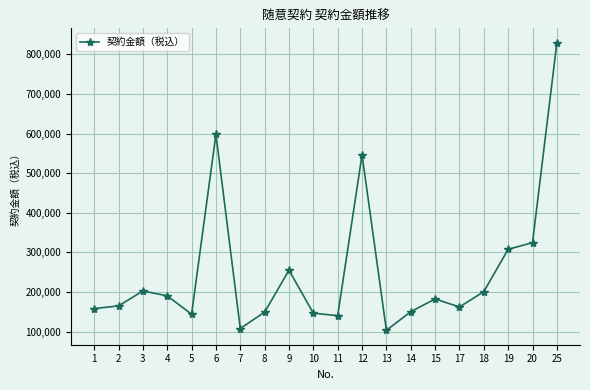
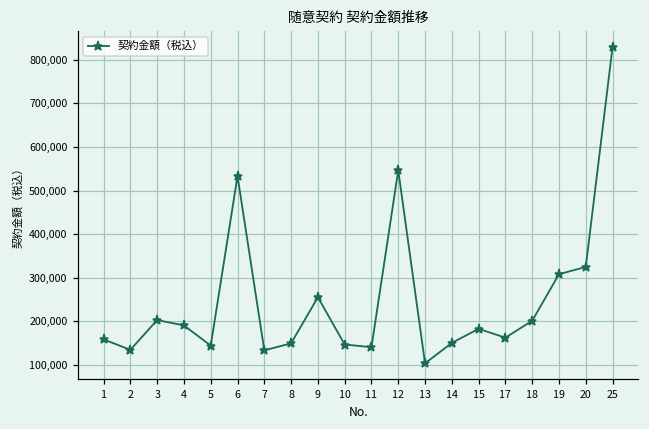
2: 170,000 -> 130,000
6: 600,000 -> 530,000
7: 110,000 -> 130,000
